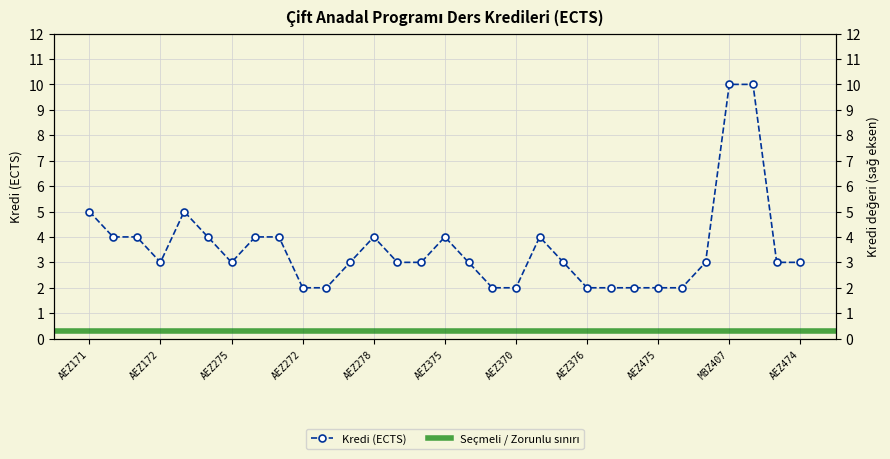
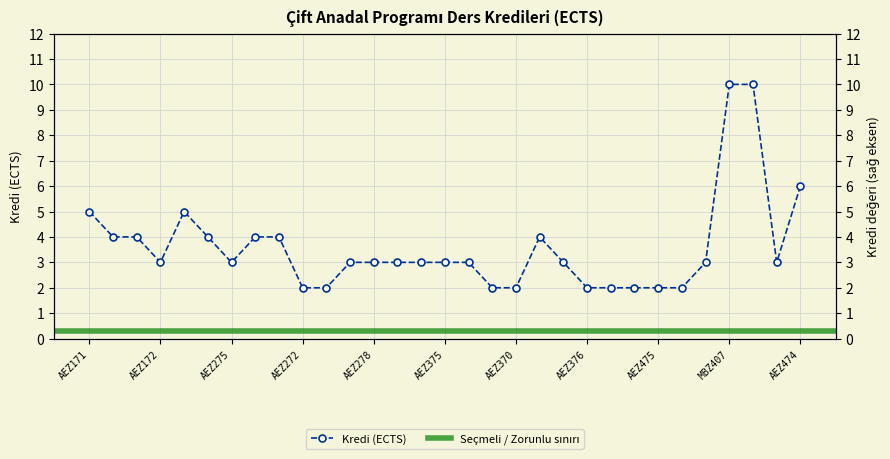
AEZ278: 4 -> 3
AEZ375: 4 -> 3
AEZ474: 3 -> 6
